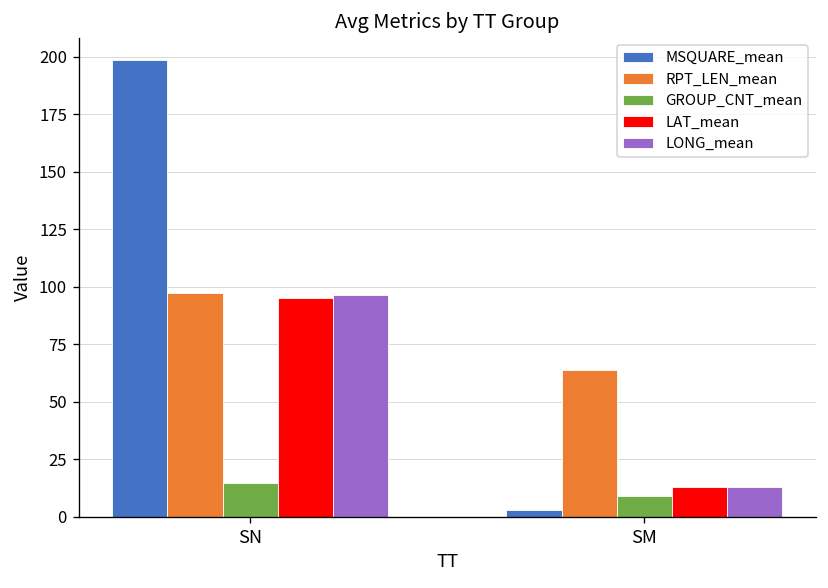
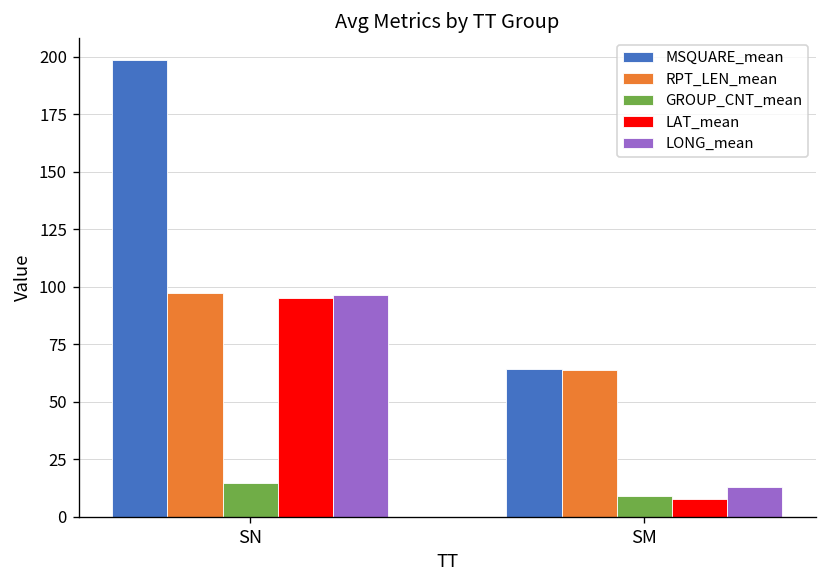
MSQUARE_mean, SM: 3 -> 64
LAT_mean, SM: 13 -> 8
